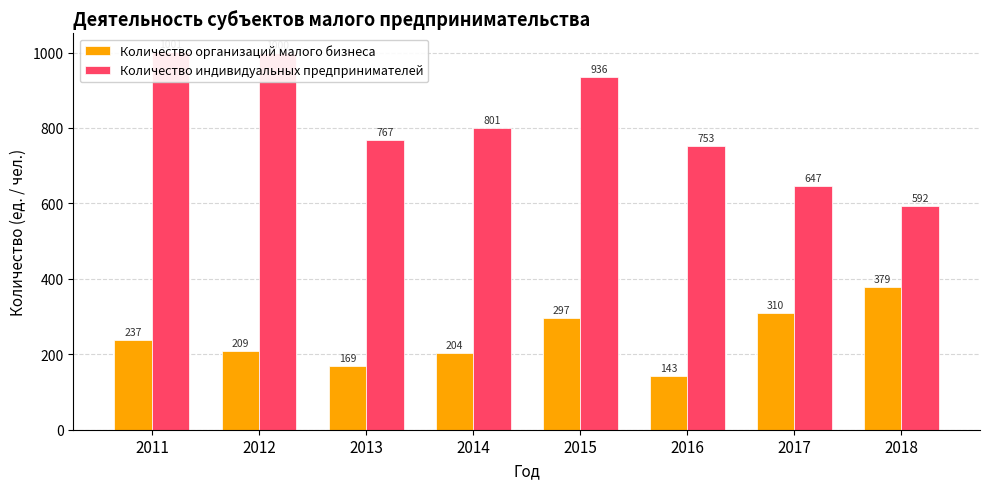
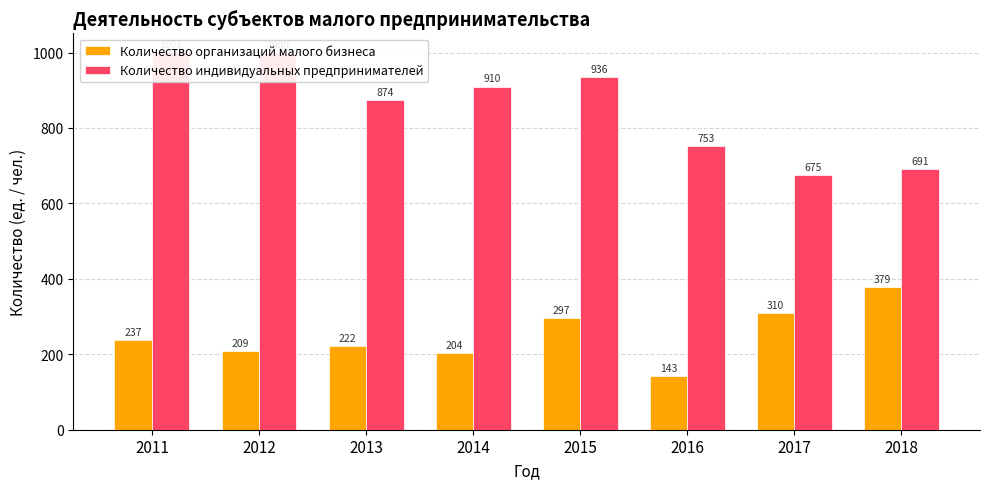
Количество организаций малого бизнеса, 2013: 169 -> 222
Количество индивидуальных предпринимателей, 2013: 767 -> 874
Количество индивидуальных предпринимателей, 2014: 801 -> 910
Количество индивидуальных предпринимателей, 2017: 647 -> 675
Количество индивидуальных предпринимателей, 2018: 592 -> 691
